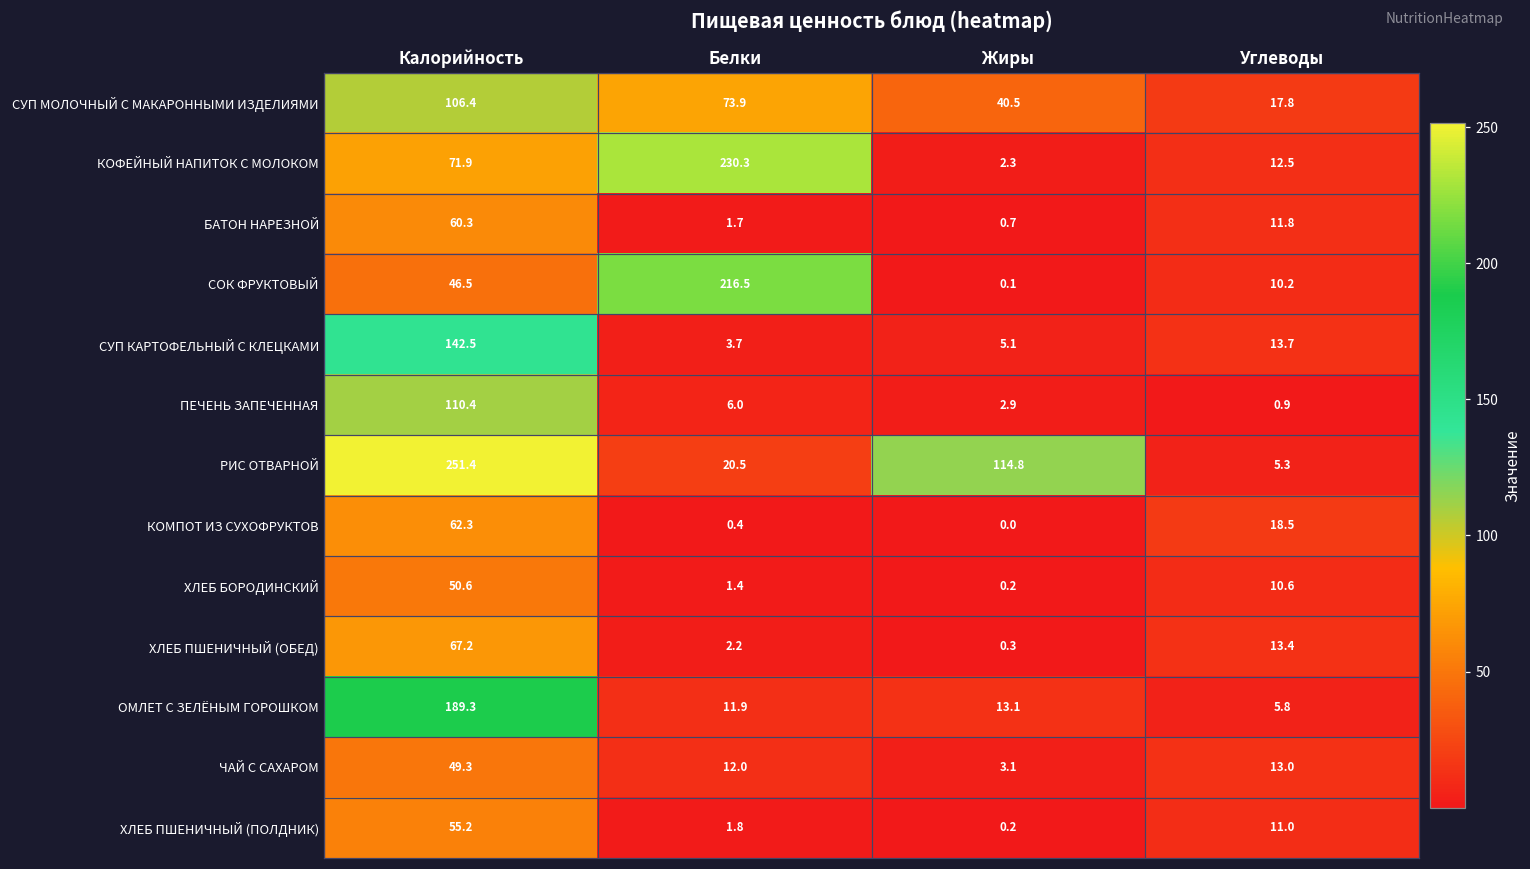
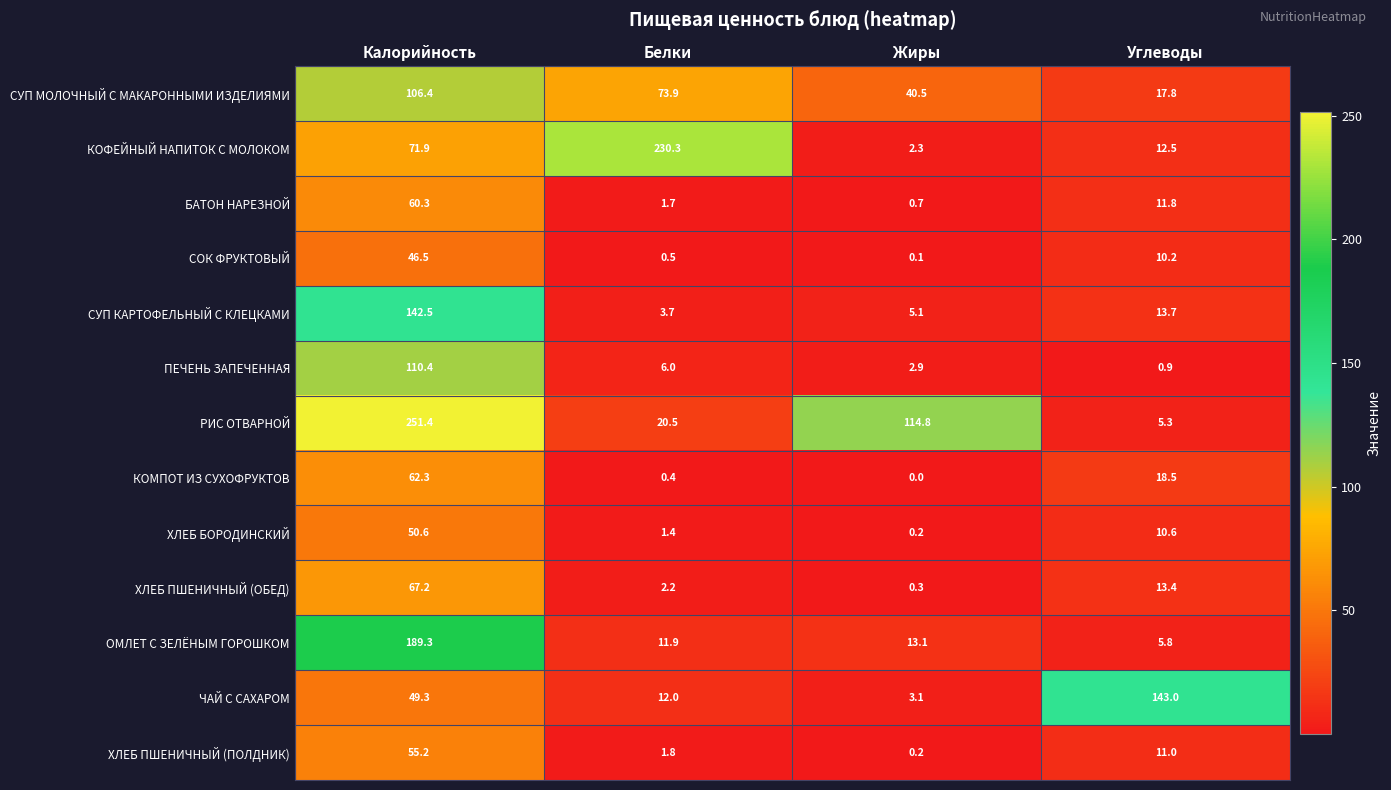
СОК ФРУКТОВЫЙ, Белки: 216.5 -> 0.5
ЧАЙ С САХАРОМ, Углеводы: 13.0 -> 143.0
